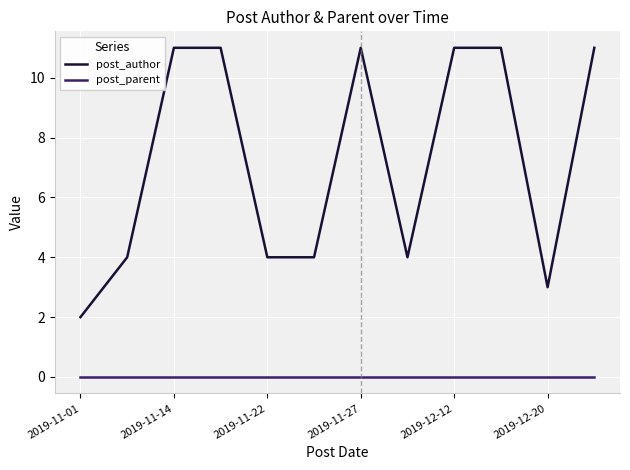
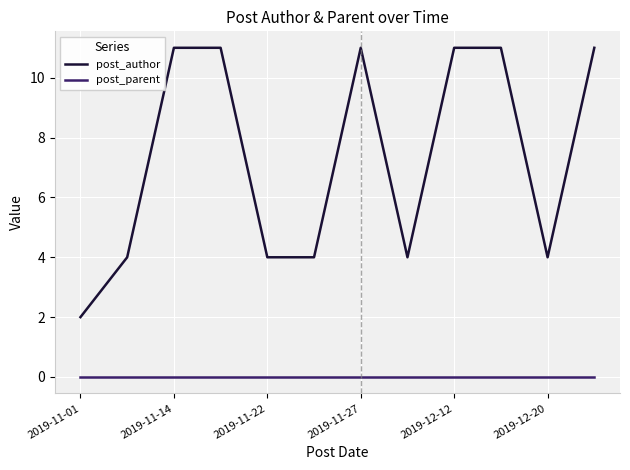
post_author, 2019-12-20: 3 -> 4
